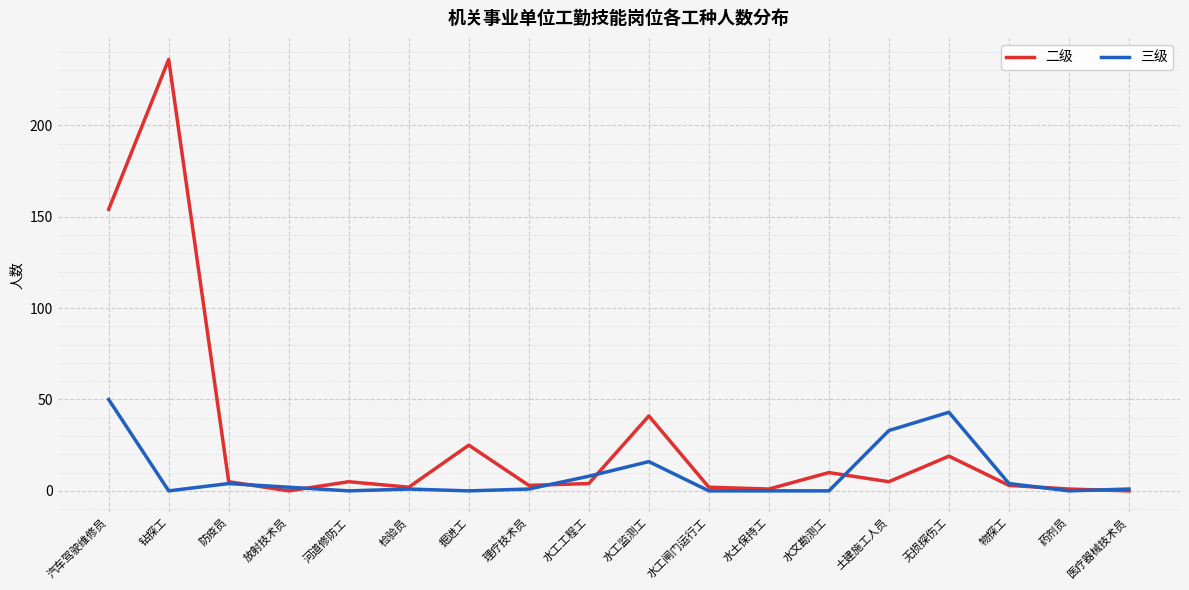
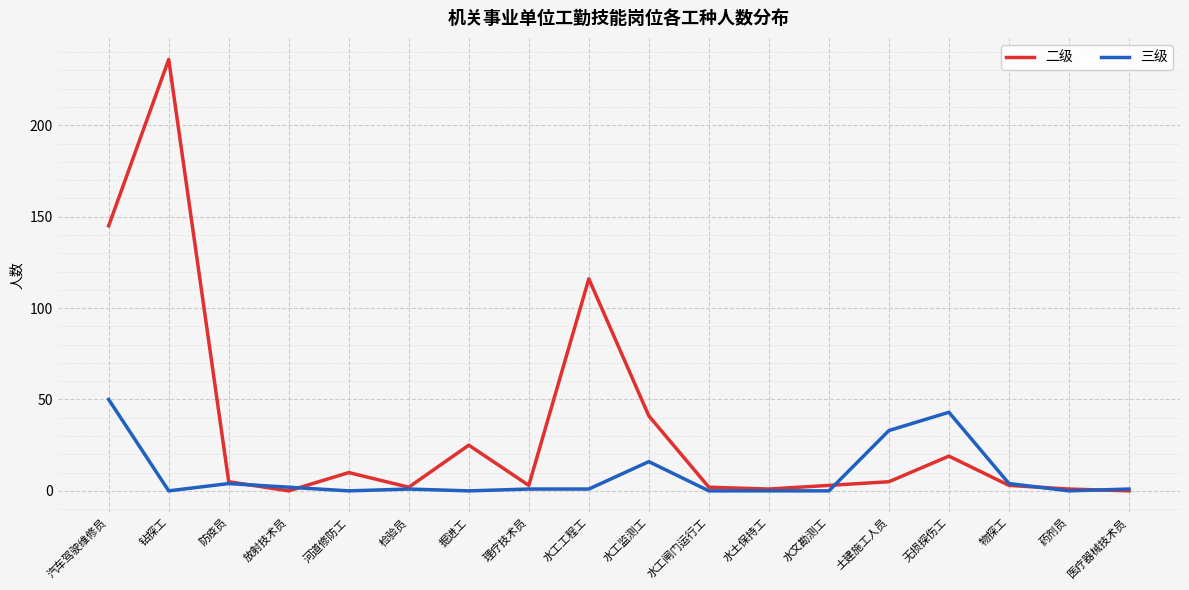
二级, 汽车驾驶维修员: 154 -> 145
二级, 河道修防工: 5 -> 10
二级, 水工工程工: 4 -> 116
三级, 水工工程工: 8 -> 1
二级, 水文勘测工: 10 -> 3
